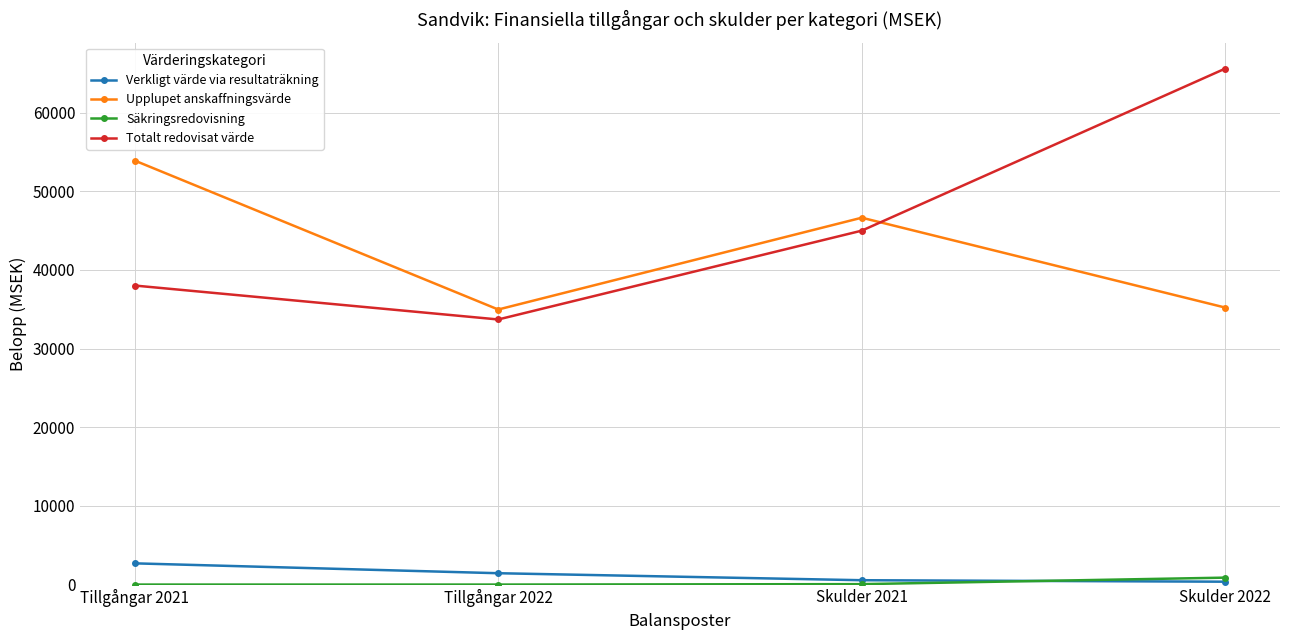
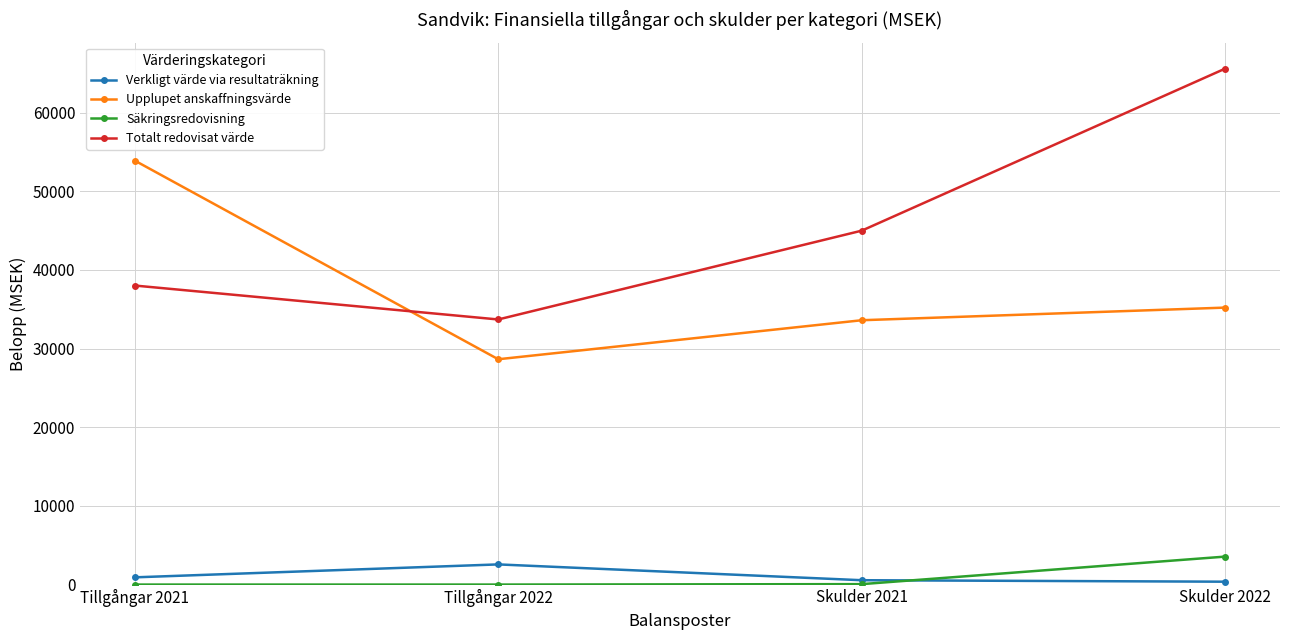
Verkligt värde via resultaträkning, Tillgångar 2021: 3000 -> 1000
Verkligt värde via resultaträkning, Tillgångar 2022: 1000 -> 3000
Upplupet anskaffningsvärde, Tillgångar 2022: 35000 -> 29000
Upplupet anskaffningsvärde, Skulder 2021: 47000 -> 34000
Säkringsredovisning, Skulder 2022: 1000 -> 4000
